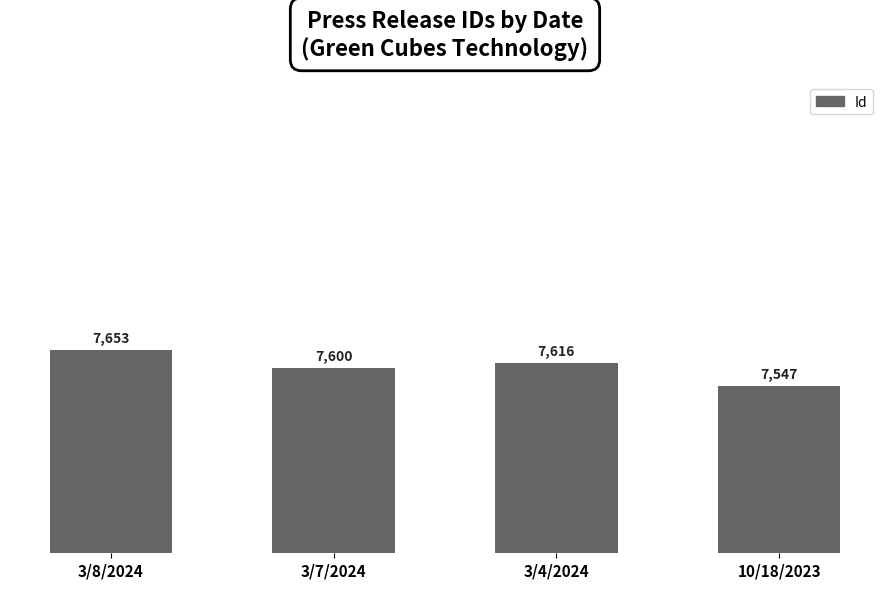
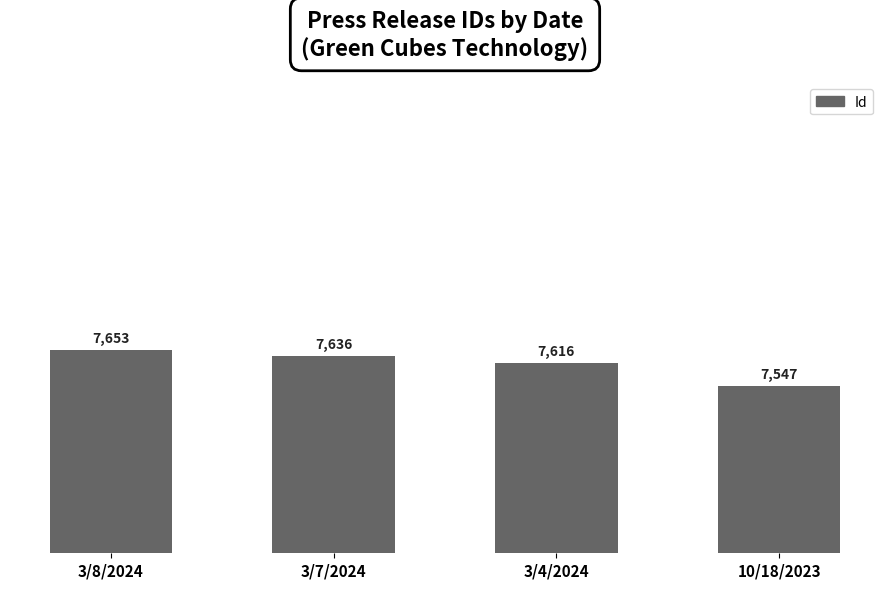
3/7/2024: 7,600 -> 7,636
